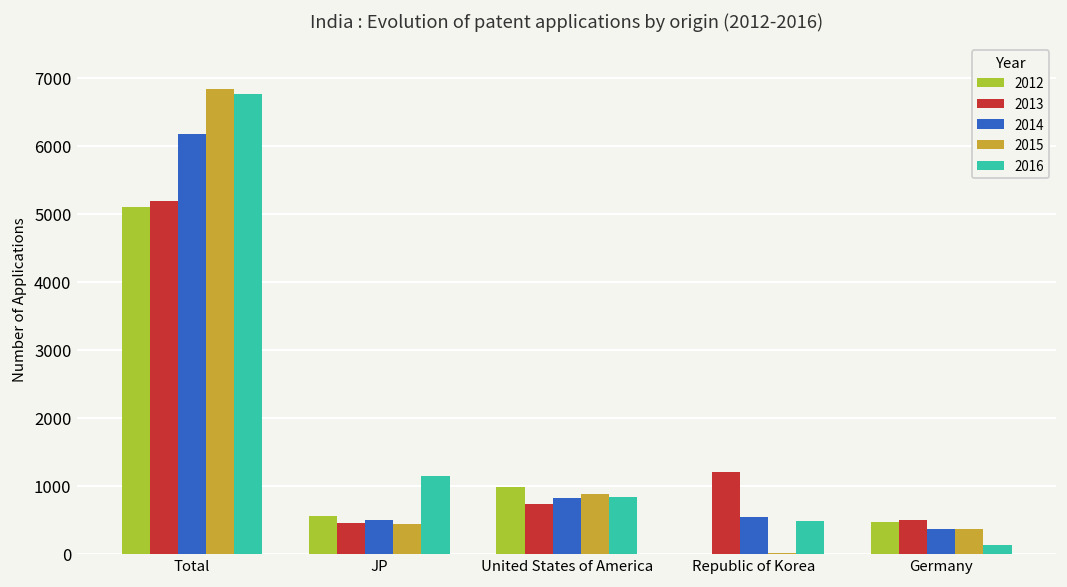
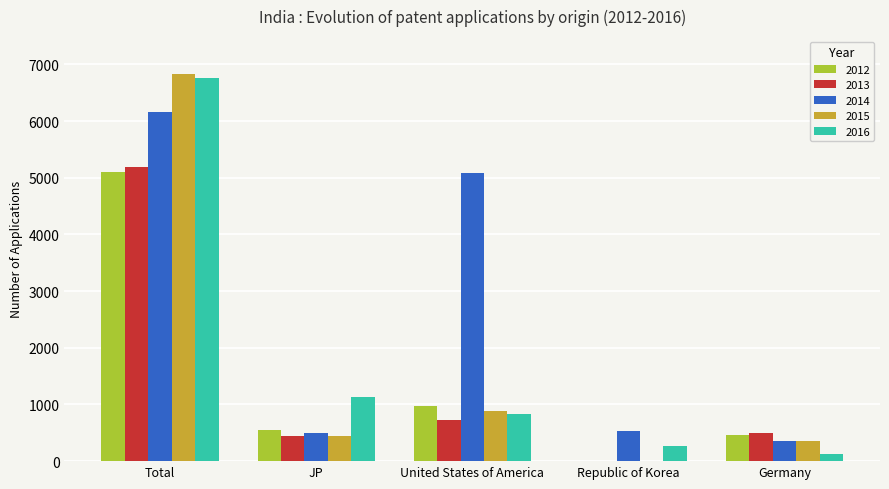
2014, United States of America: 800 -> 5100
2013, Republic of Korea: 1200 -> 0
2016, Republic of Korea: 500 -> 300
